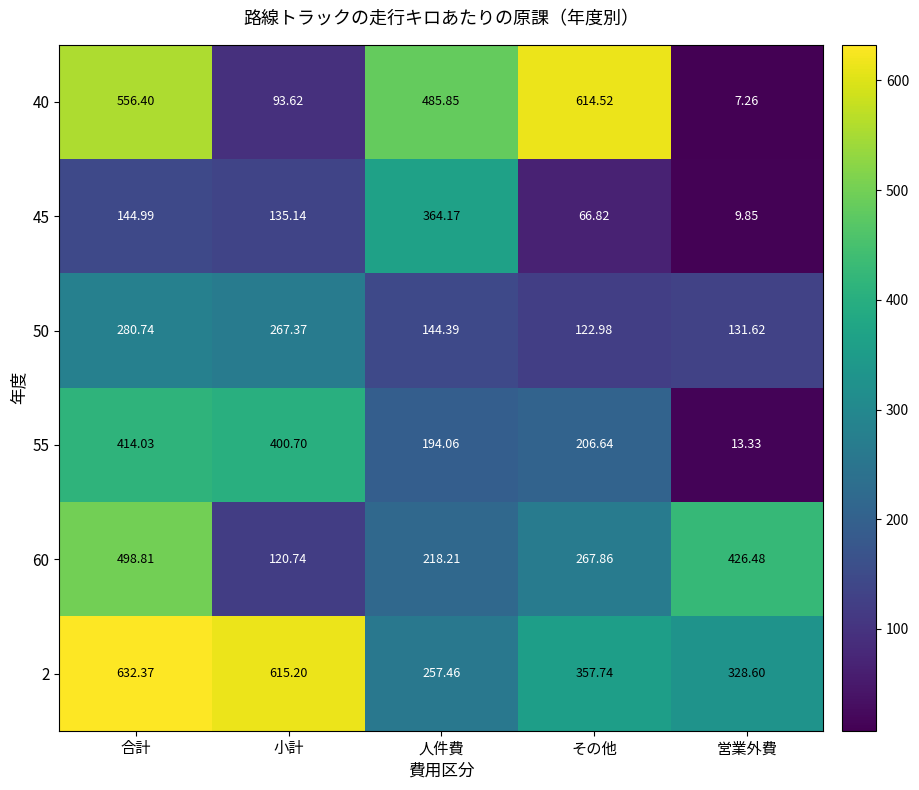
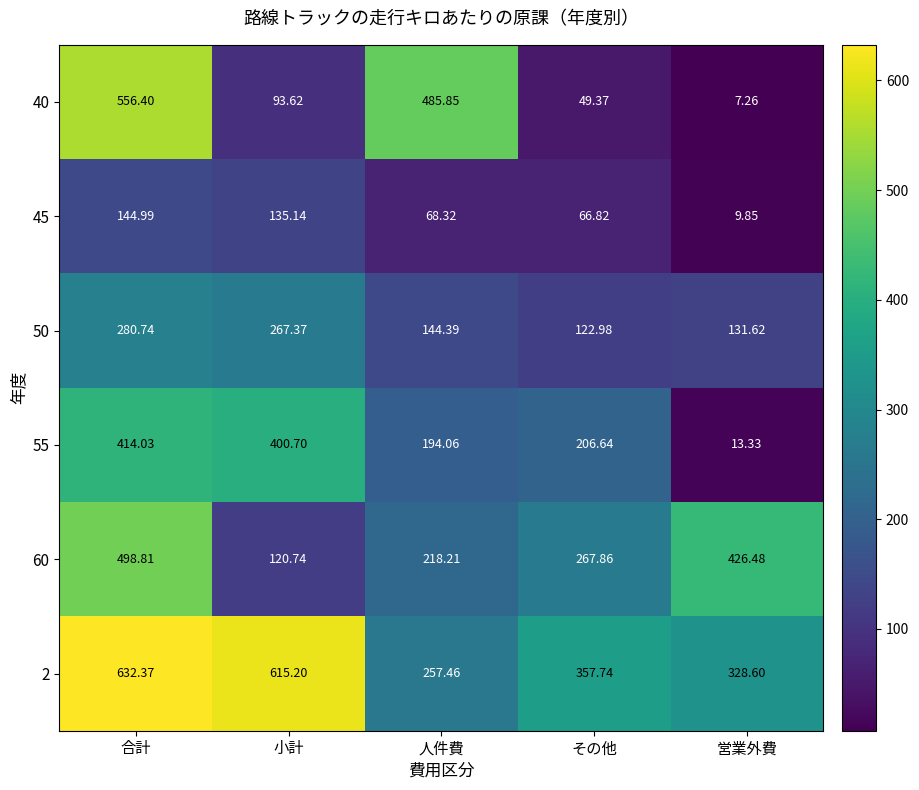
40, その他: 614.52 -> 49.37
45, 人件費: 364.17 -> 68.32
